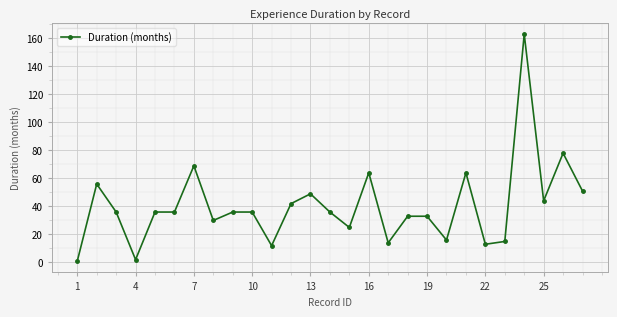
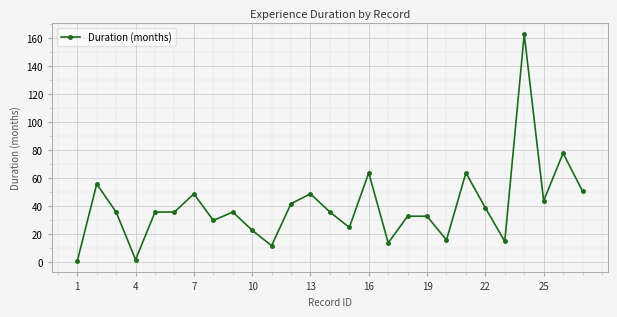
7: 69 -> 49
10: 36 -> 23
22: 13 -> 39
